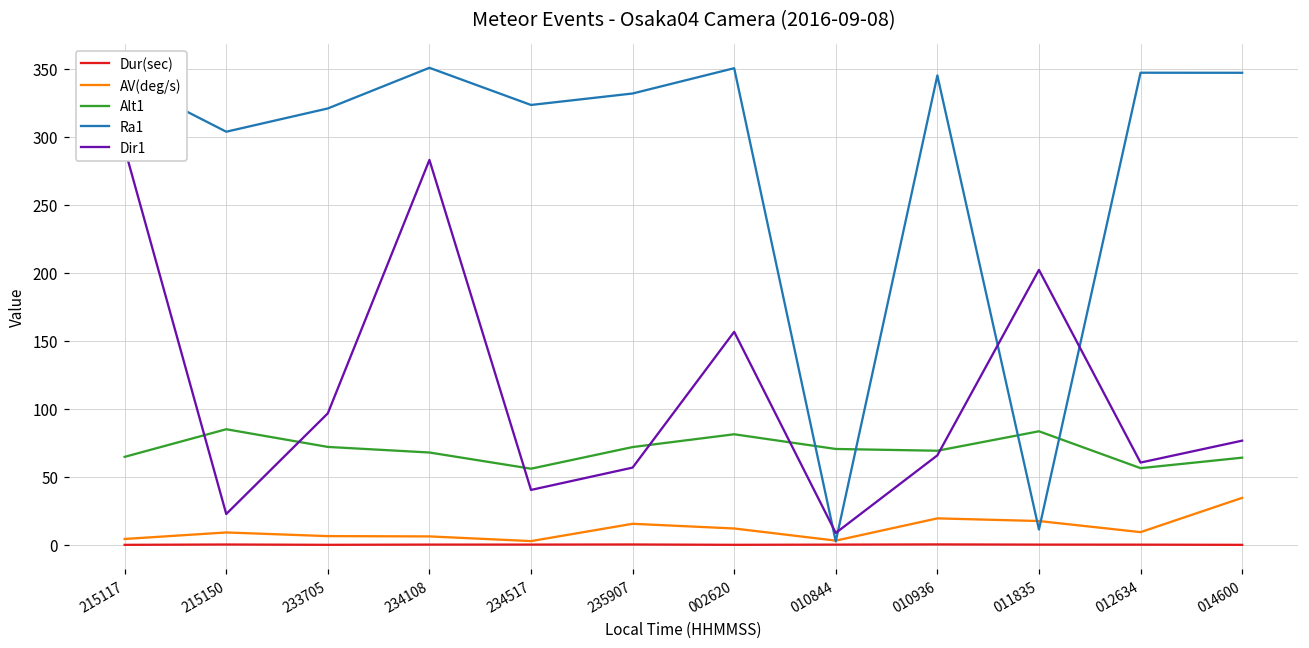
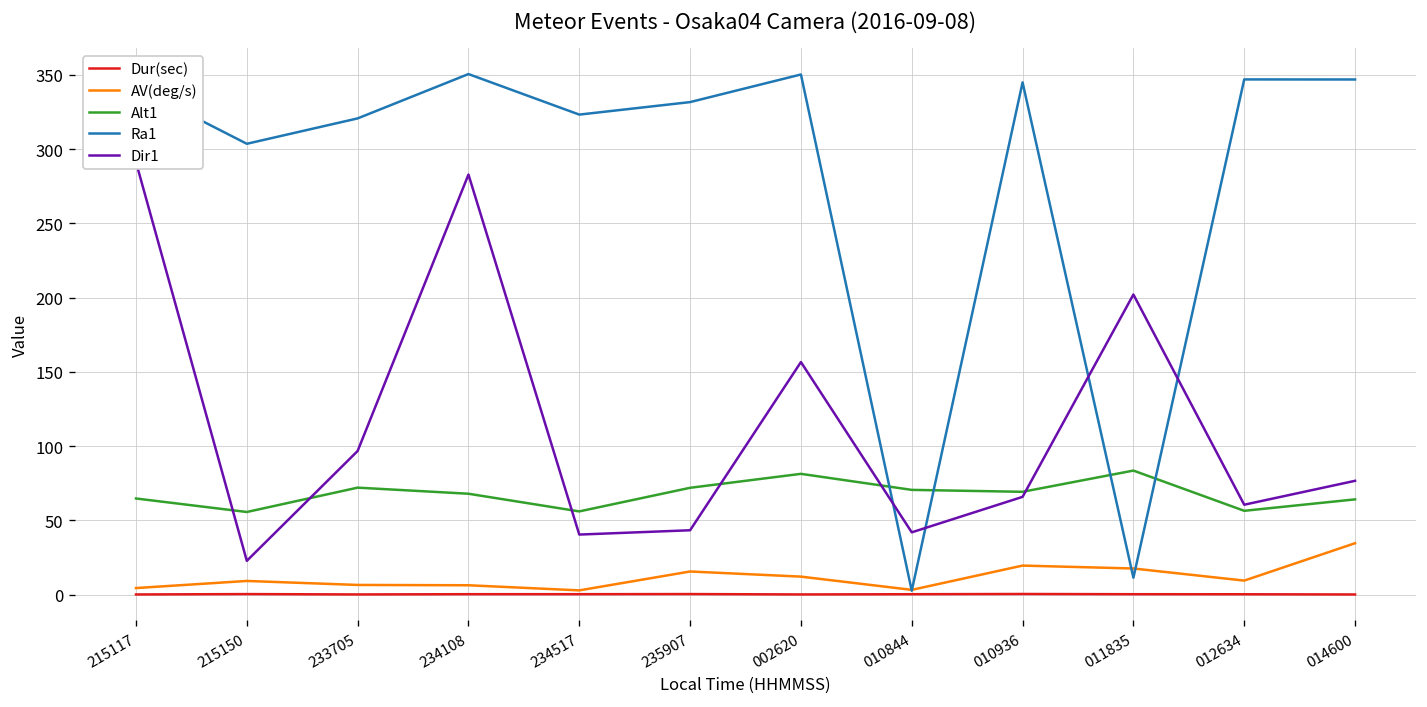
Alt1, 215150: 85 -> 56
Dir1, 235907: 57 -> 43
Dir1, 010844: 9 -> 42
